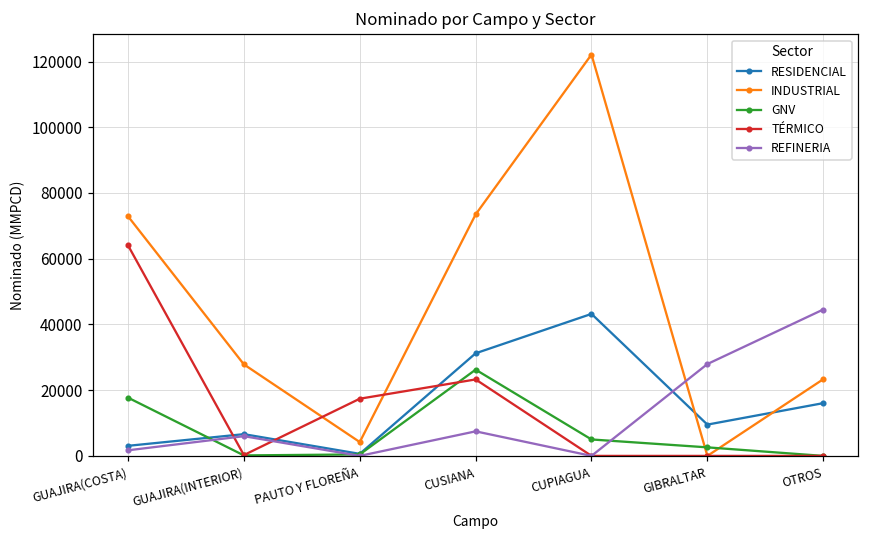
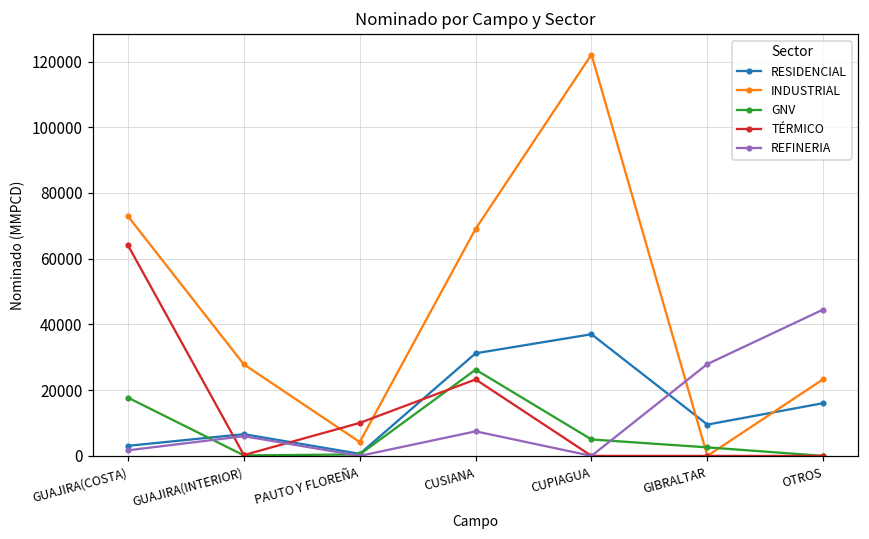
TÉRMICO, PAUTO Y FLOREÑA: 17000 -> 10000
INDUSTRIAL, CUSIANA: 73000 -> 69000
RESIDENCIAL, CUPIAGUA: 43000 -> 37000
